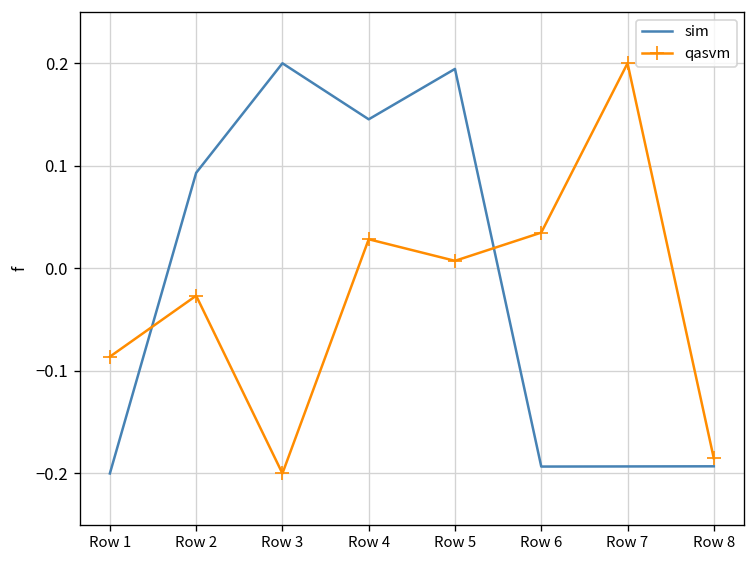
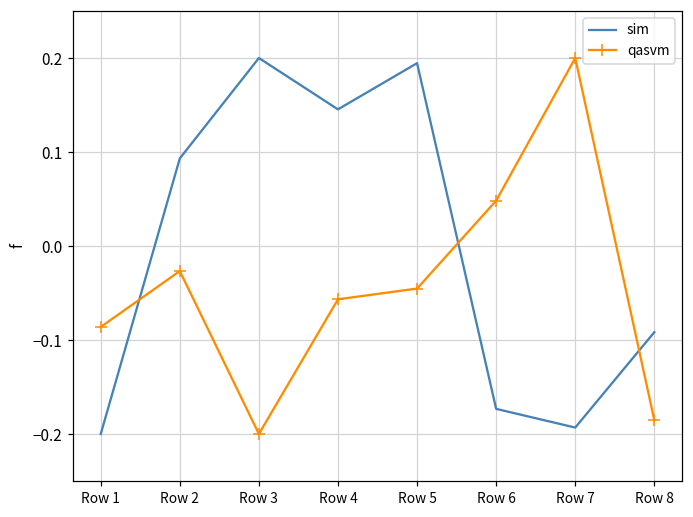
qasvm, Row 4: 0.03 -> -0.06
qasvm, Row 5: 0.01 -> -0.05
sim, Row 6: -0.19 -> -0.17
qasvm, Row 6: 0.03 -> 0.05
sim, Row 8: -0.19 -> -0.09
